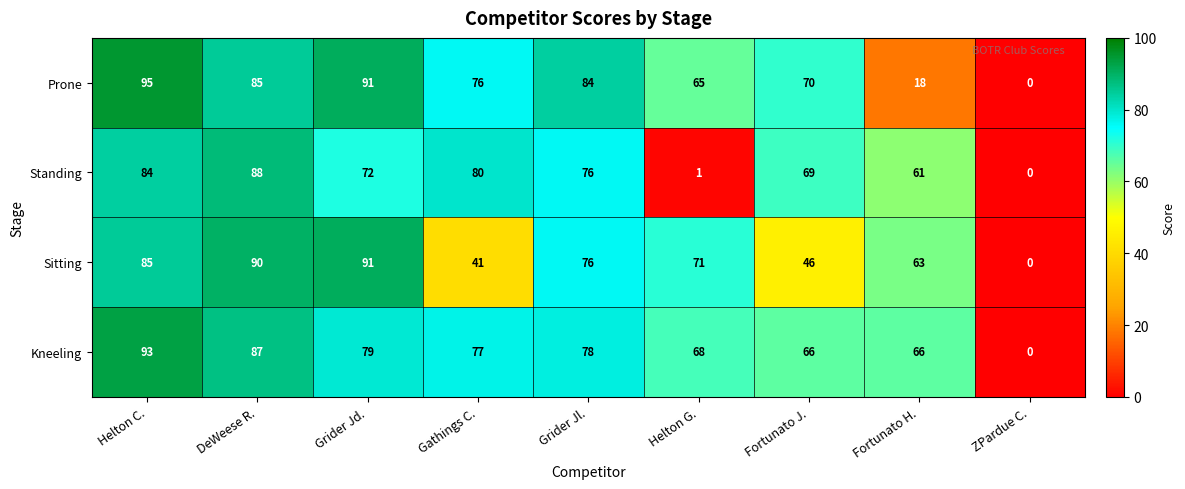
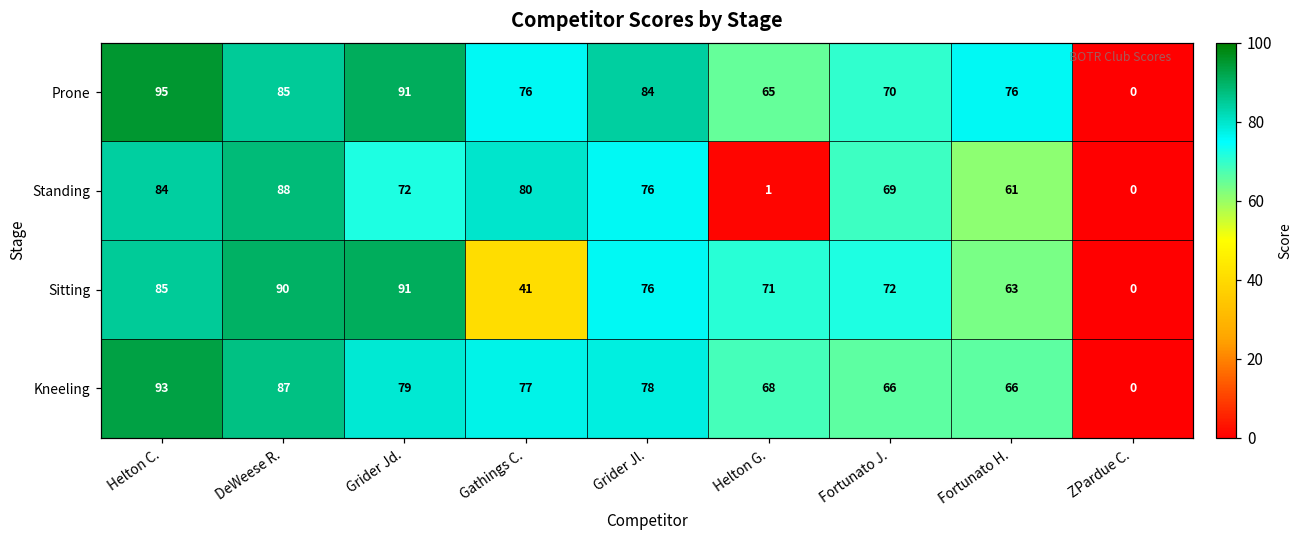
Prone, Fortunato H.: 18 -> 76
Sitting, Fortunato J.: 46 -> 72
